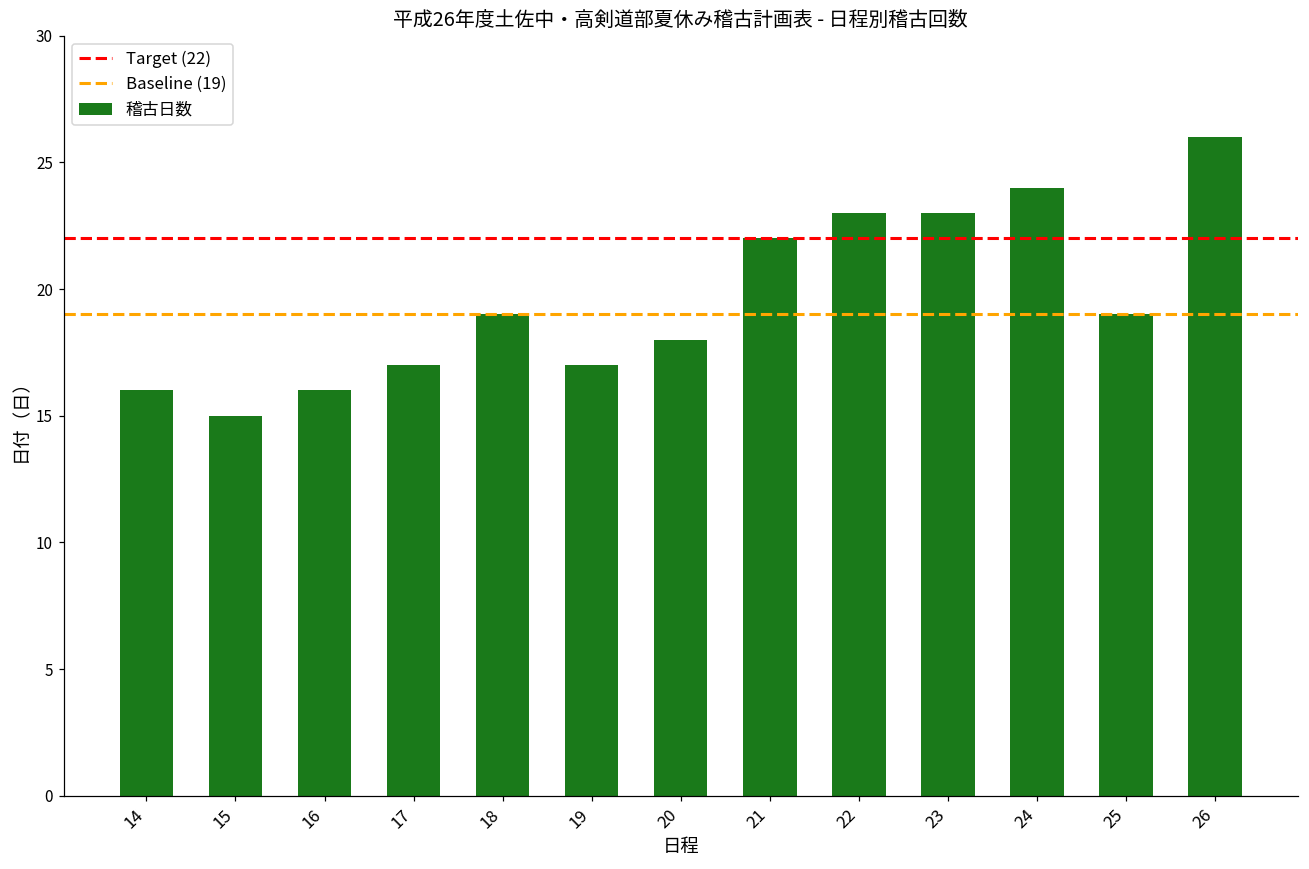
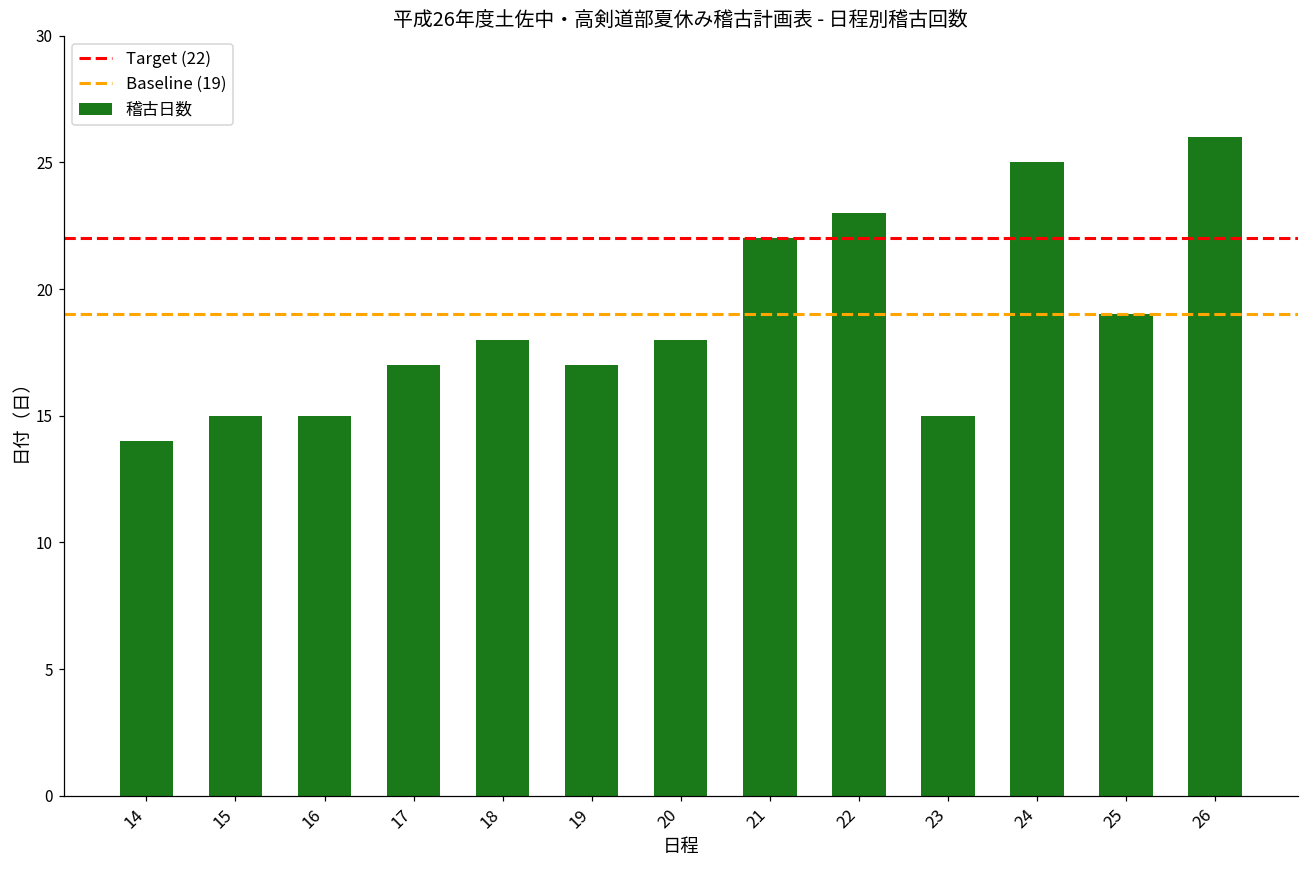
14: 16 -> 14
16: 16 -> 15
18: 19 -> 18
23: 23 -> 15
24: 24 -> 25
